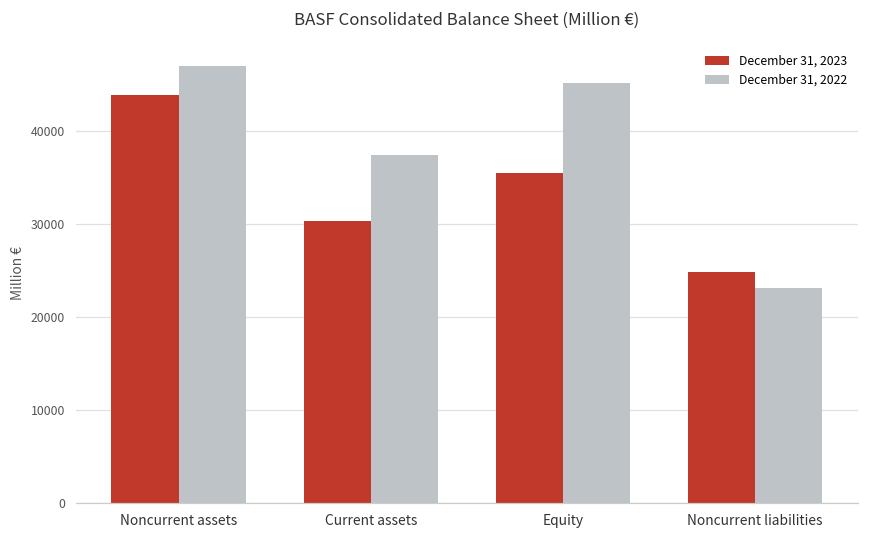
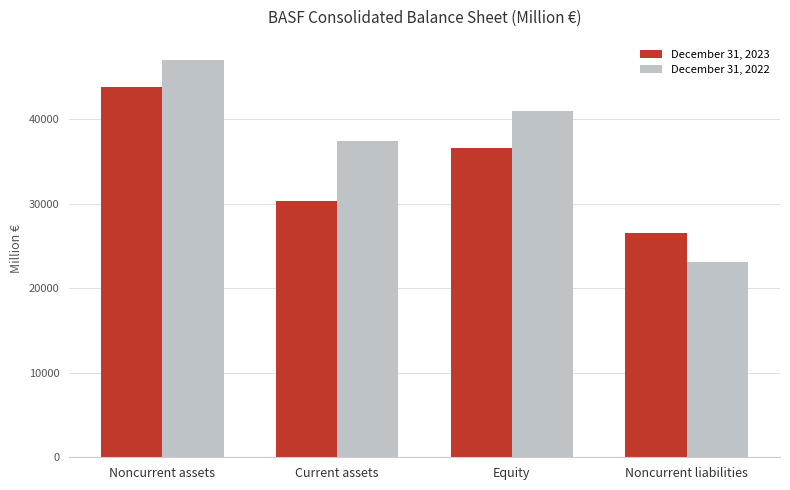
December 31, 2023, Equity: 36000 -> 37000
December 31, 2022, Equity: 45000 -> 41000
December 31, 2023, Noncurrent liabilities: 25000 -> 27000
